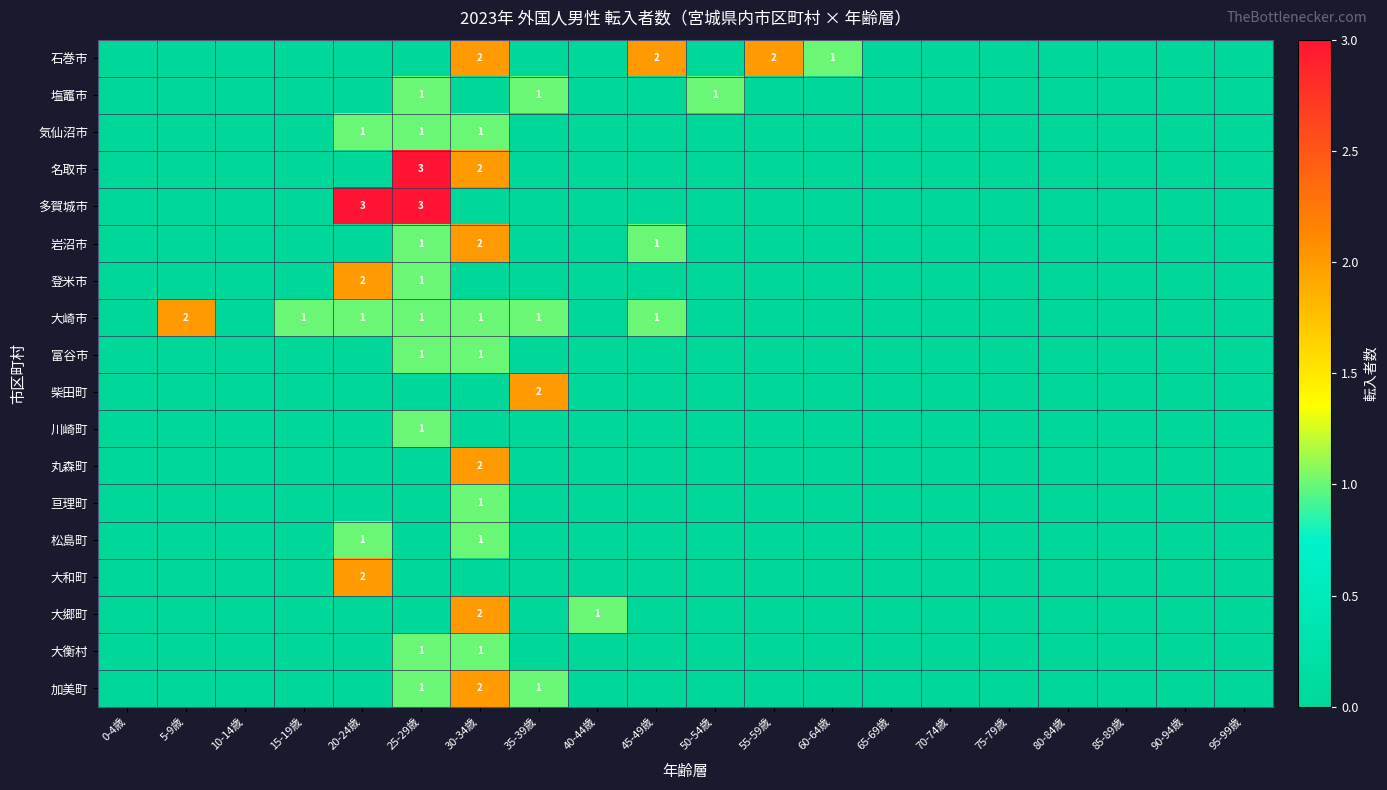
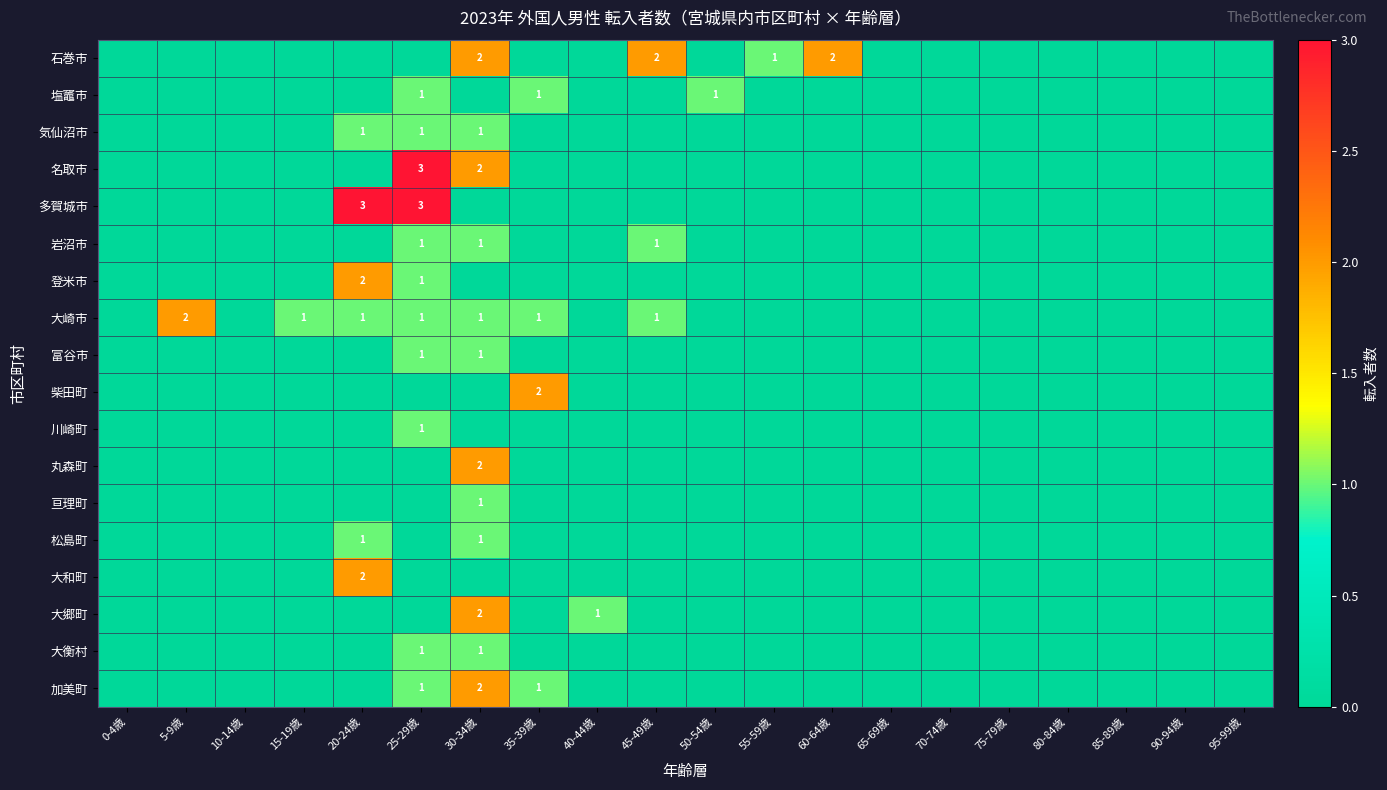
石巻市, 55-59歳: 2 -> 1
石巻市, 60-64歳: 1 -> 2
岩沼市, 30-34歳: 2 -> 1
